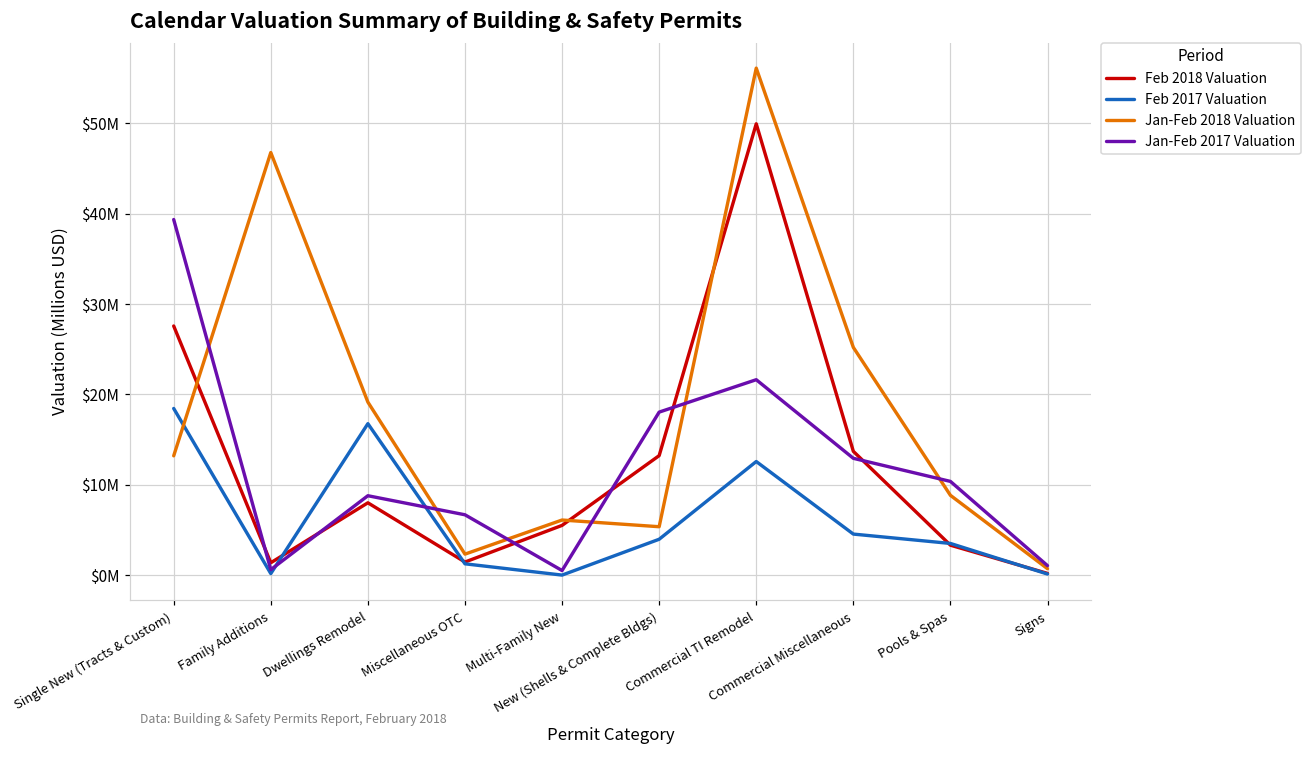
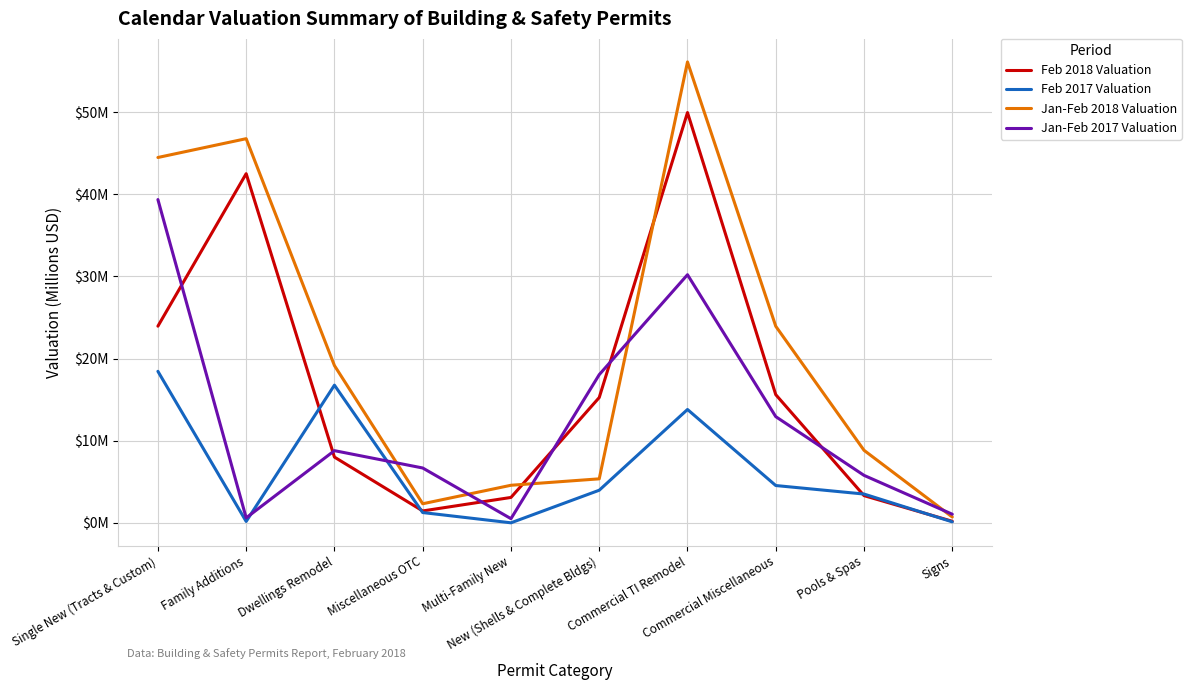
Feb 2018 Valuation, Single New (Tracts & Custom): $28000000 -> $24000000
Jan-Feb 2018 Valuation, Single New (Tracts & Custom): $13000000 -> $44000000
Feb 2018 Valuation, Family Additions: $1000000 -> $43000000
Feb 2018 Valuation, Multi-Family New: $6000000 -> $3000000
Jan-Feb 2018 Valuation, Multi-Family New: $6000000 -> $5000000
Feb 2018 Valuation, New (Shells & Complete Bldgs): $13000000 -> $15000000
Feb 2017 Valuation, Commercial TI Remodel: $13000000 -> $14000000
Jan-Feb 2017 Valuation, Commercial TI Remodel: $22000000 -> $30000000
Feb 2018 Valuation, Commercial Miscellaneous: $14000000 -> $16000000
Jan-Feb 2018 Valuation, Commercial Miscellaneous: $25000000 -> $24000000
Jan-Feb 2017 Valuation, Pools & Spas: $10000000 -> $6000000
